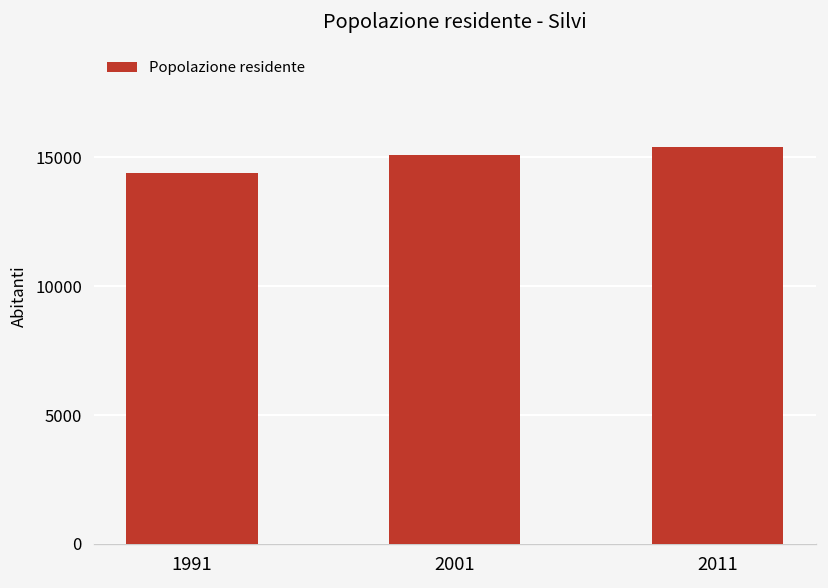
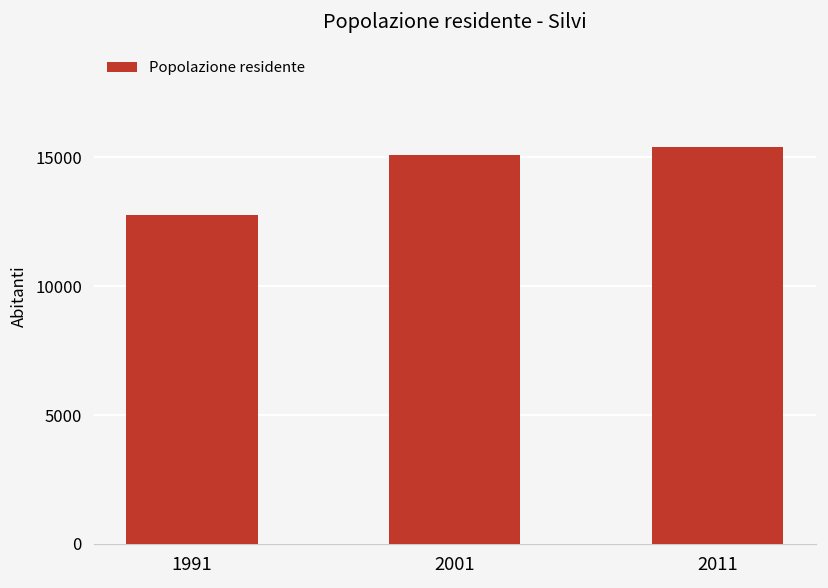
1991: 14400 -> 12800
